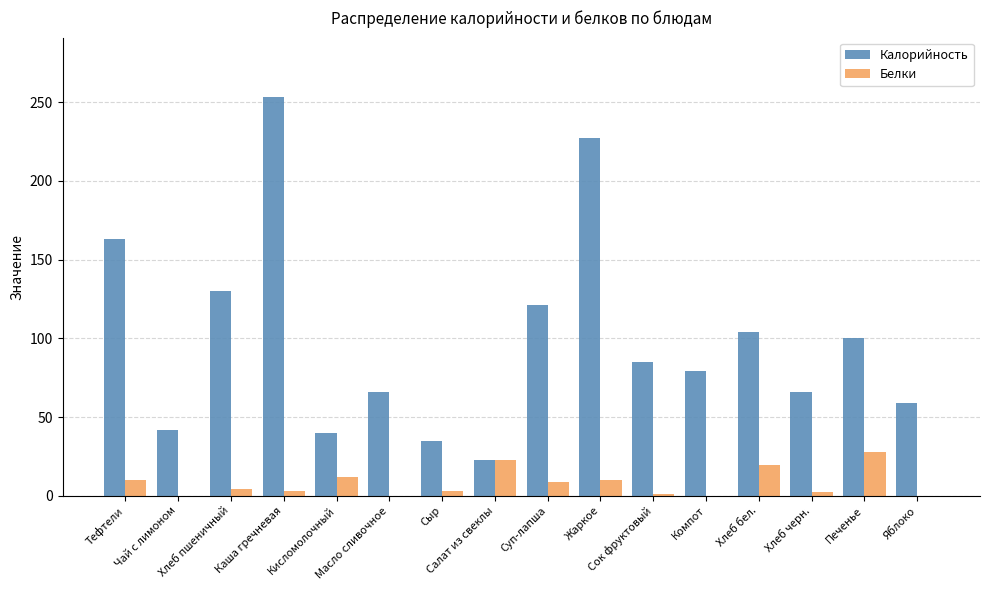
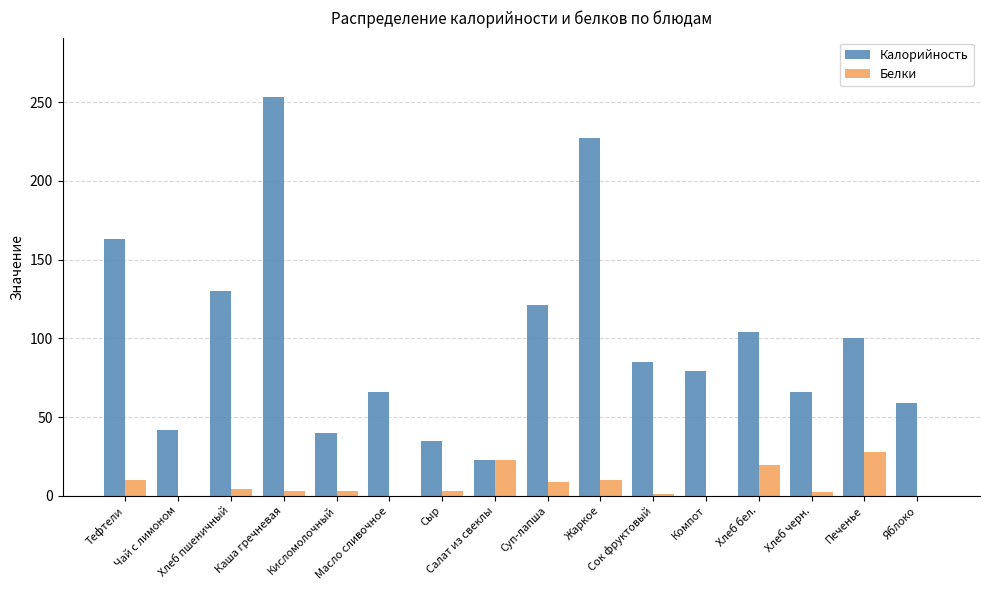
Белки, Кисломолочный: 12 -> 3
